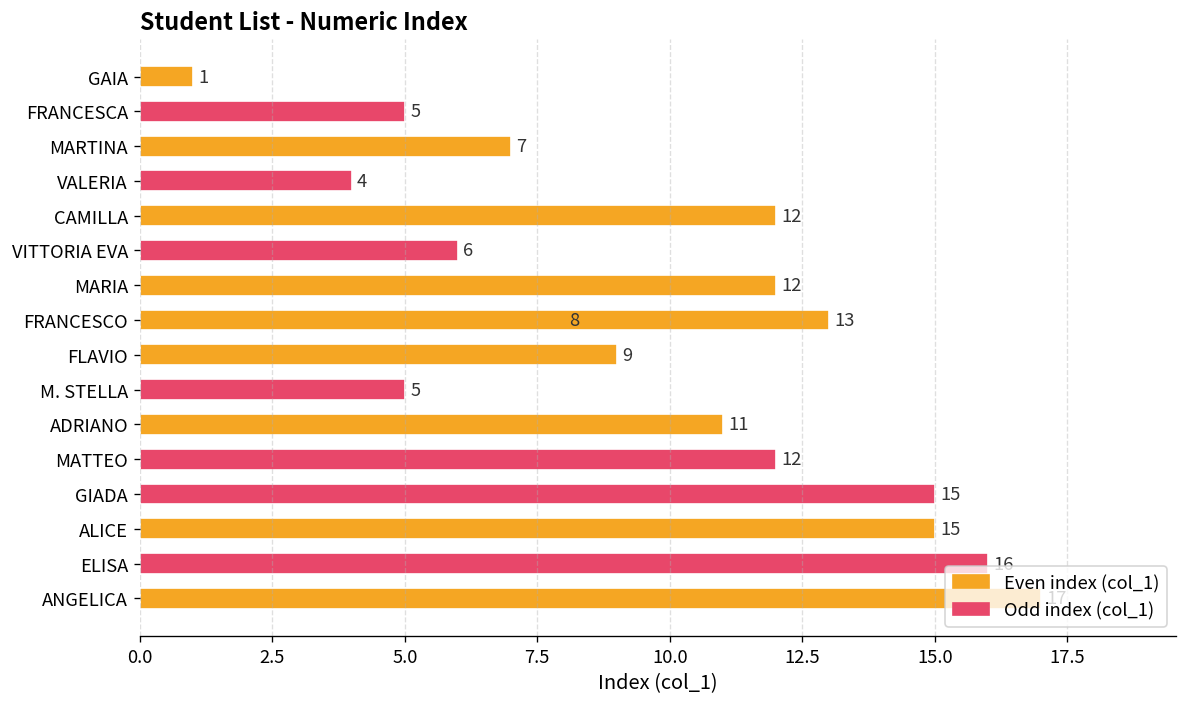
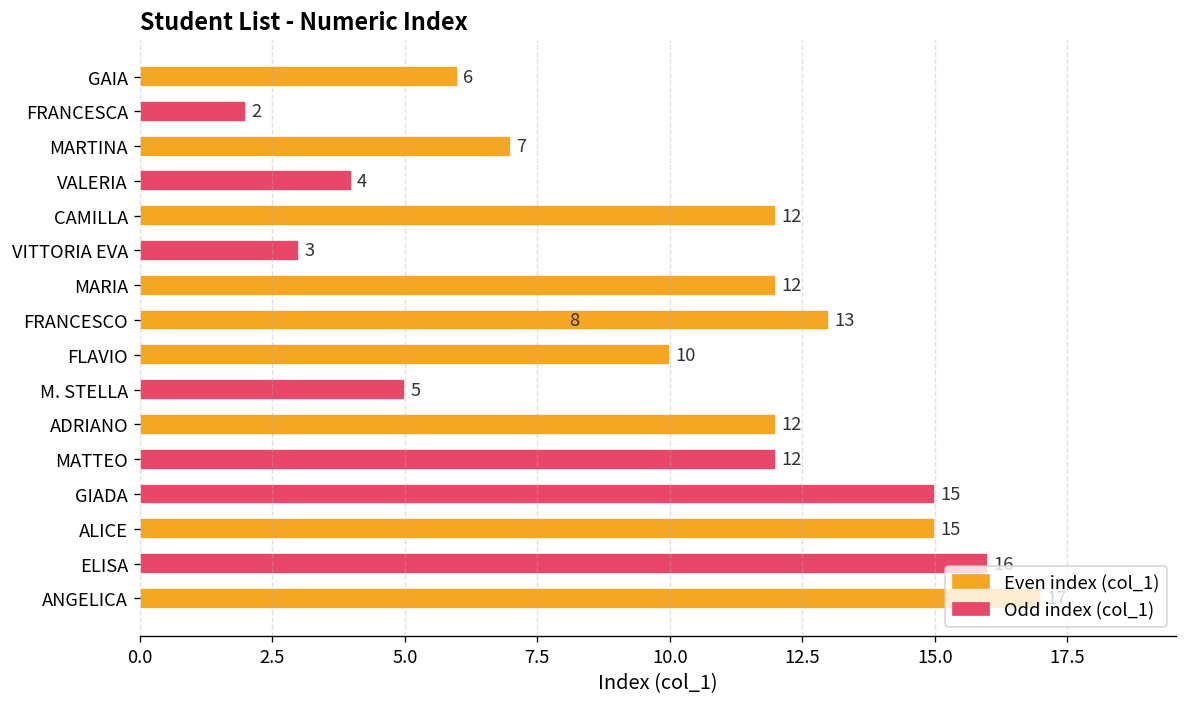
GAIA: 1 -> 6
FRANCESCA: 5 -> 2
VITTORIA EVA: 6 -> 3
FLAVIO: 9 -> 10
ADRIANO: 11 -> 12
